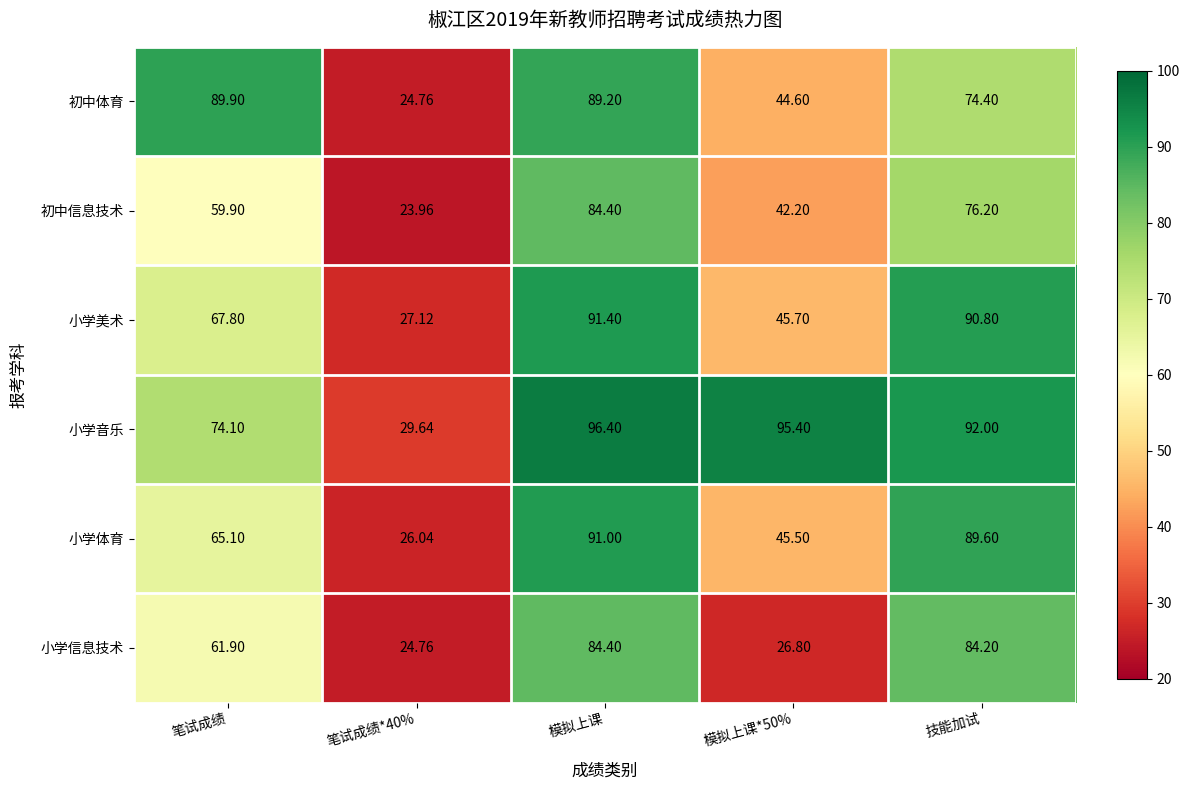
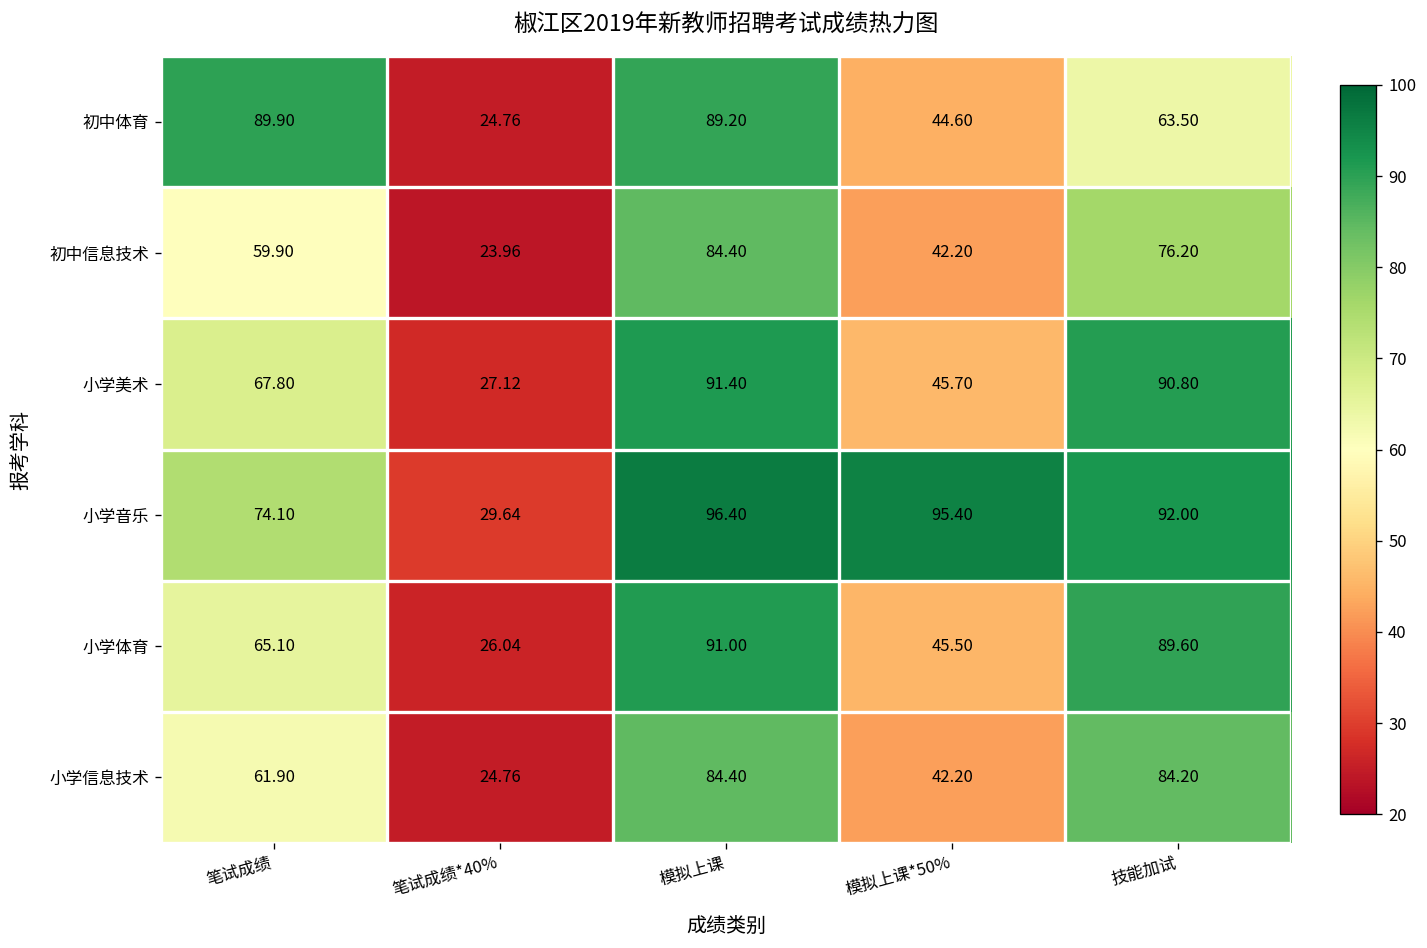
初中体育, 技能加试: 74.40 -> 63.50
小学信息技术, 模拟上课*50%: 26.80 -> 42.20
